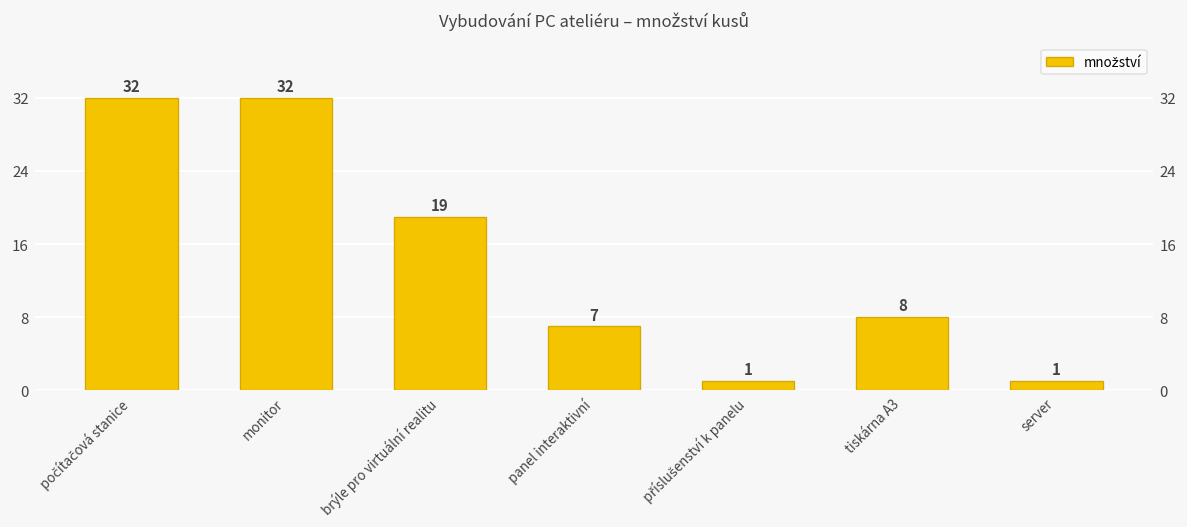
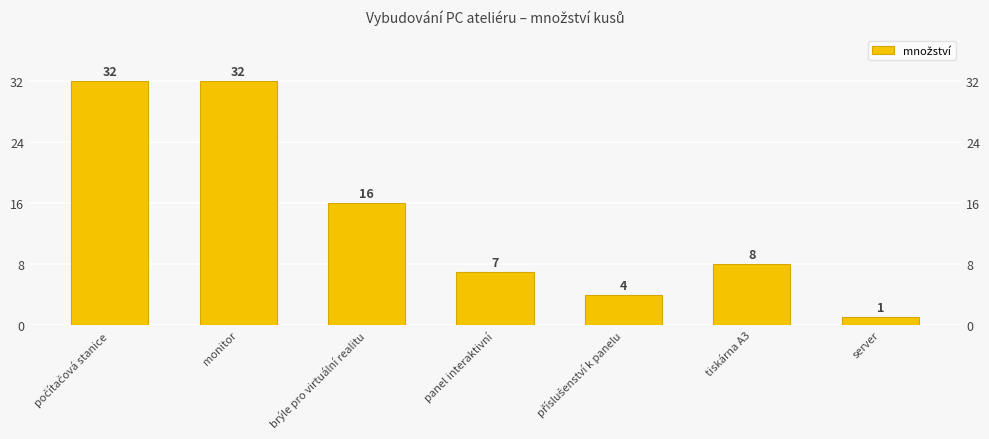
brýle pro virtuální realitu: 19 -> 16
příslušenství k panelu: 1 -> 4
